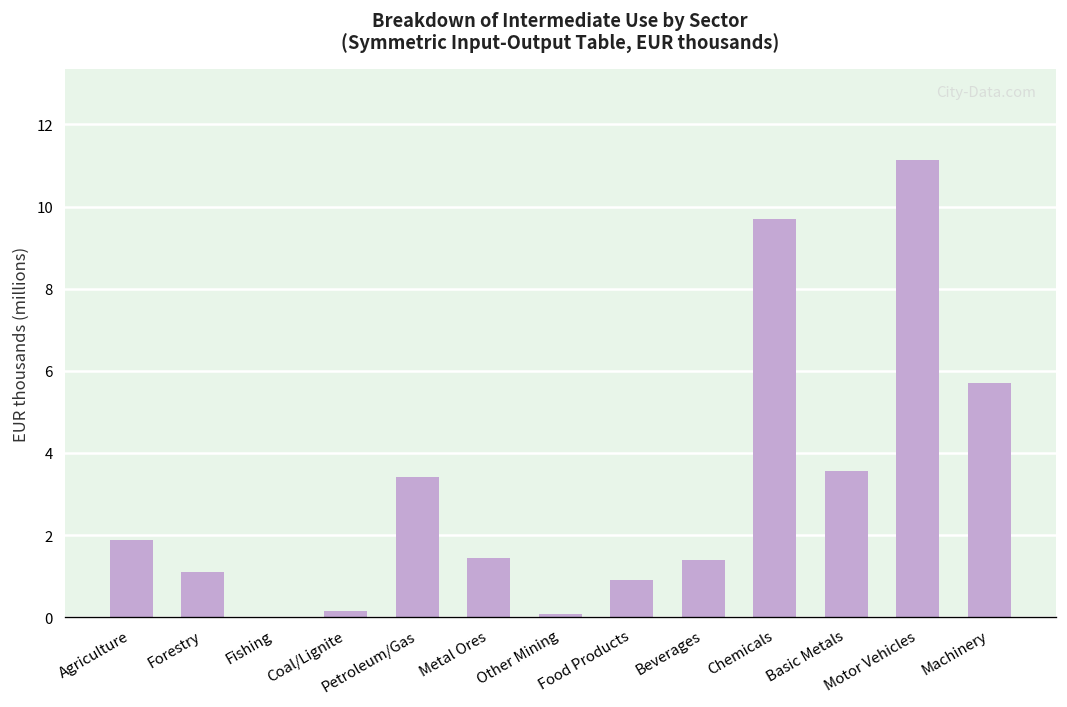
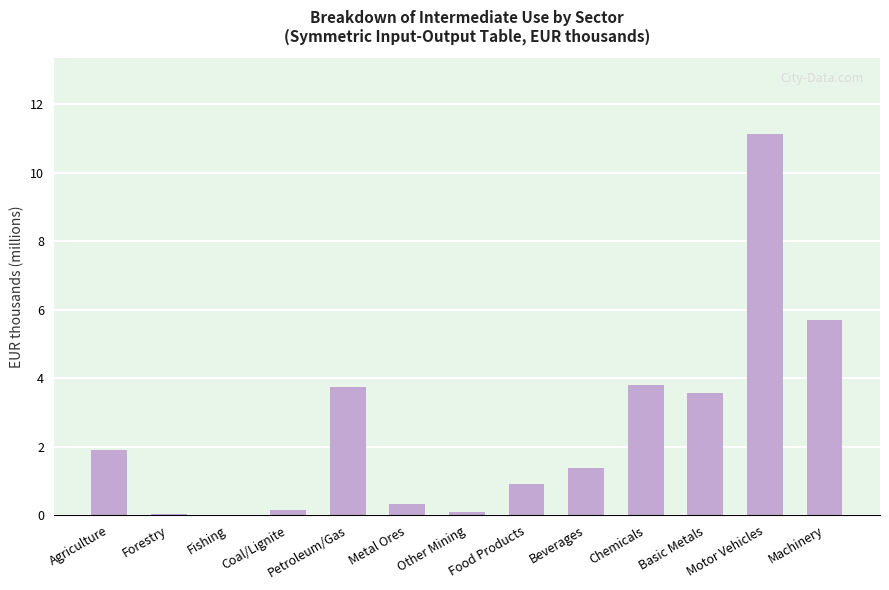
Forestry: 1.1 -> 0.0
Petroleum/Gas: 3.4 -> 3.8
Metal Ores: 1.4 -> 0.3
Chemicals: 9.7 -> 3.8
